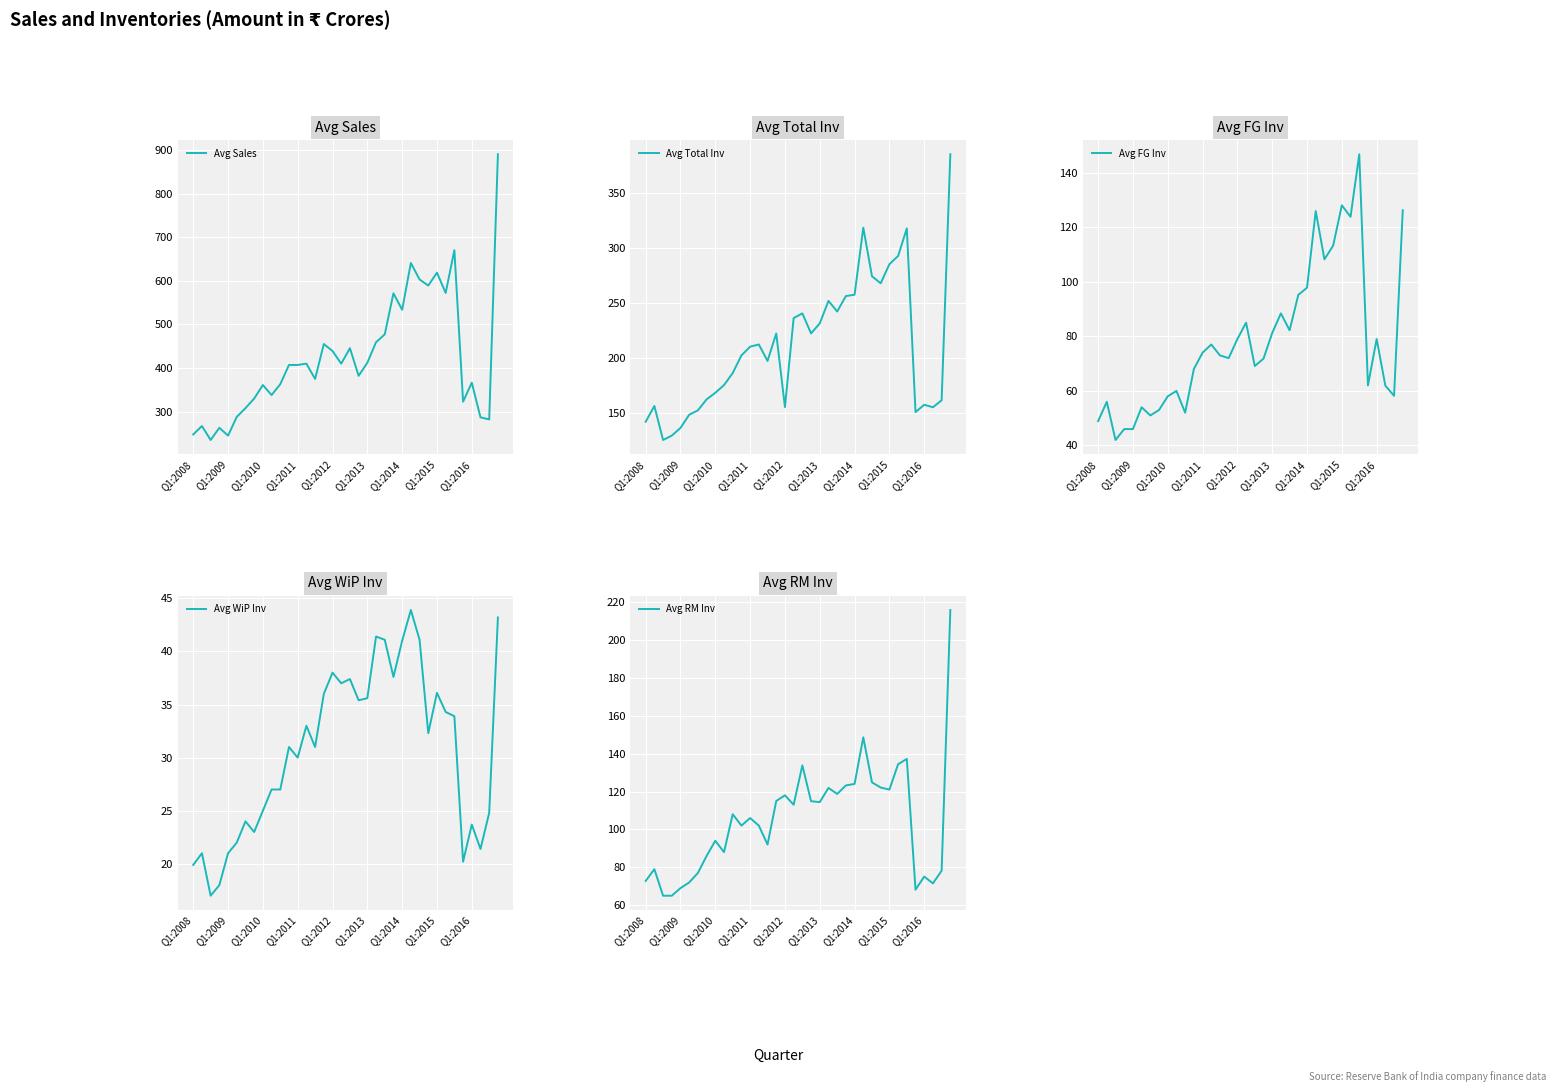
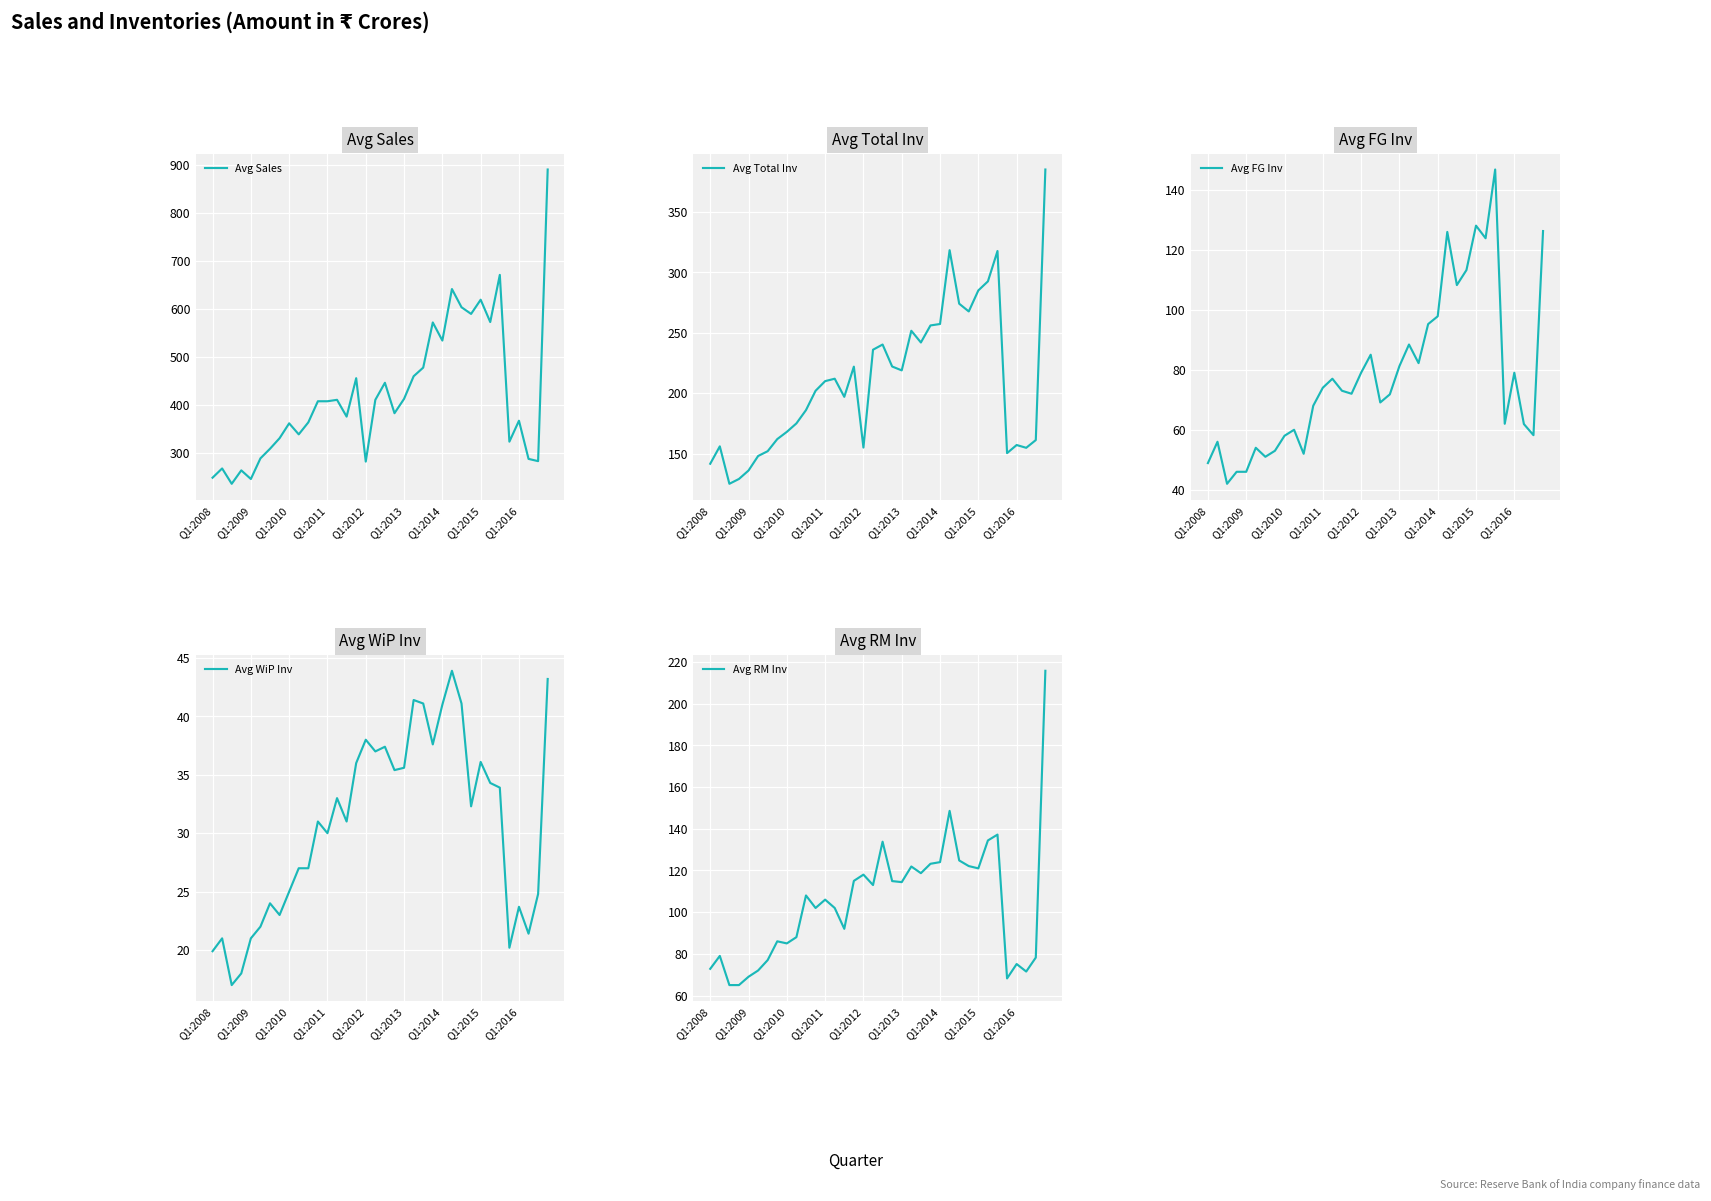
Avg Sales, Q1:2012: 440 -> 280
Avg Total Inv, Q1:2013: 231 -> 219
Avg RM Inv, Q1:2010: 94 -> 85
